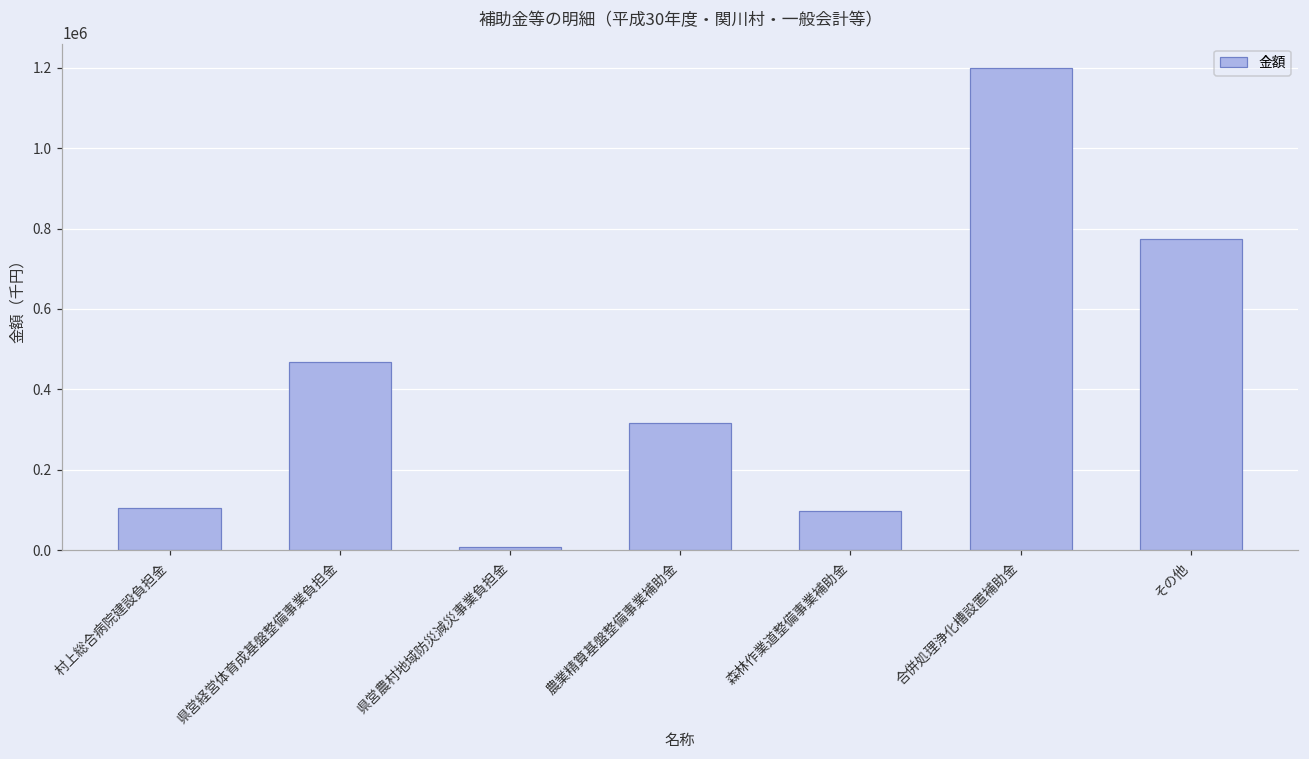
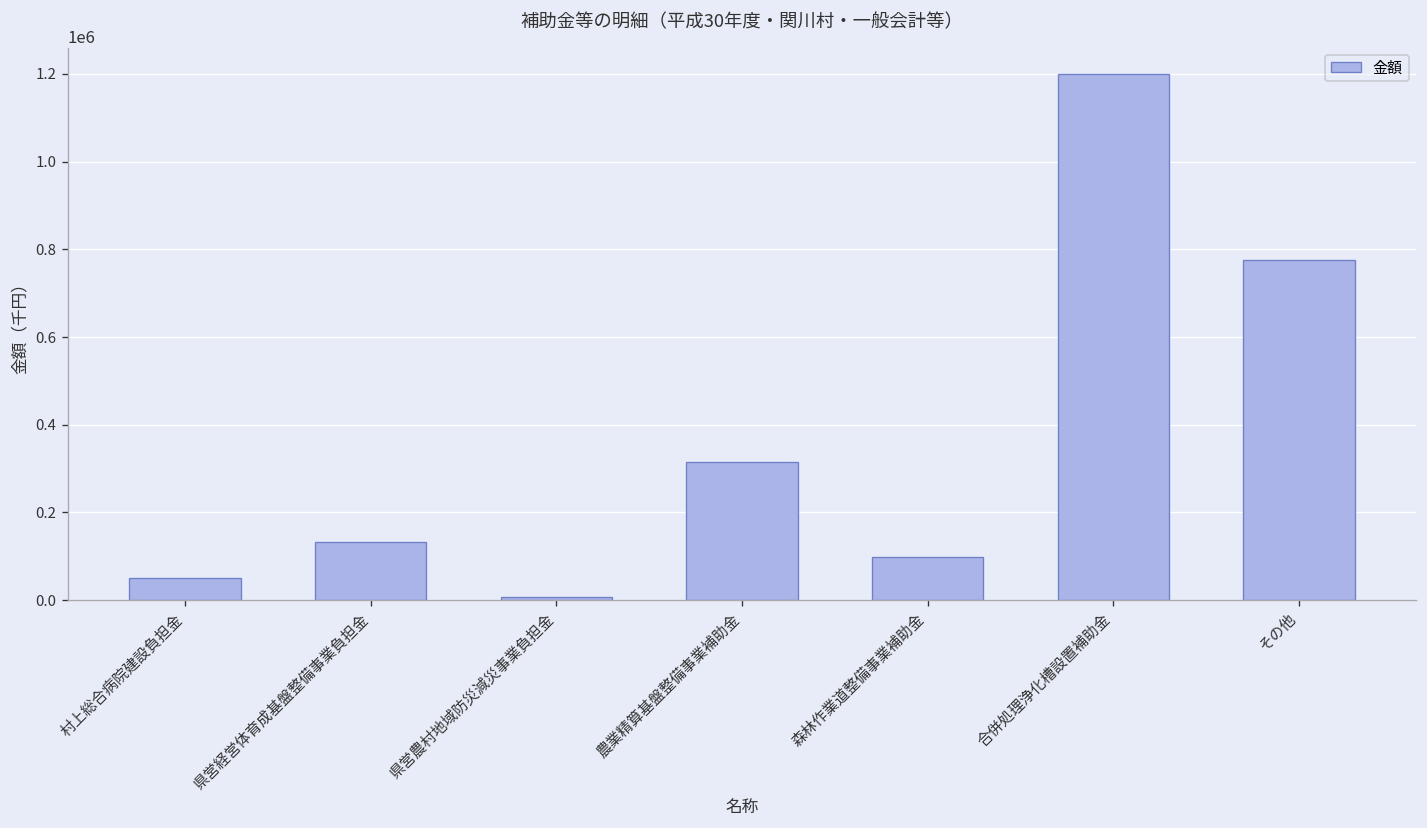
村上総合病院建設負担金: 100000 -> 50000
県営経営体育成基盤整備事業負担金: 470000 -> 130000
